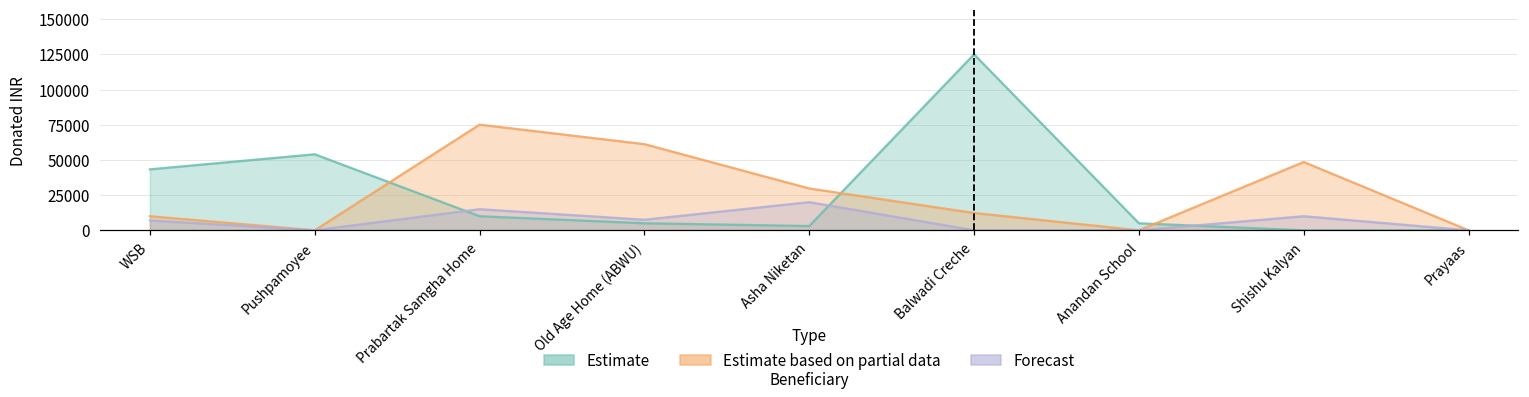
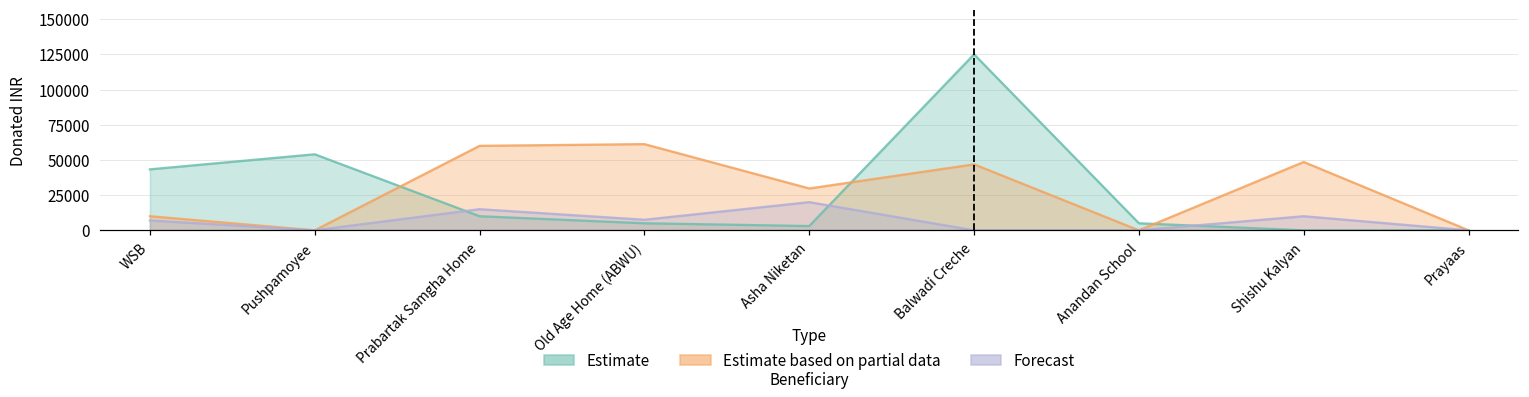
Estimate based on partial data, Prabartak Samgha Home: 75000 -> 60000
Estimate based on partial data, Balwadi Creche: 12000 -> 47000
